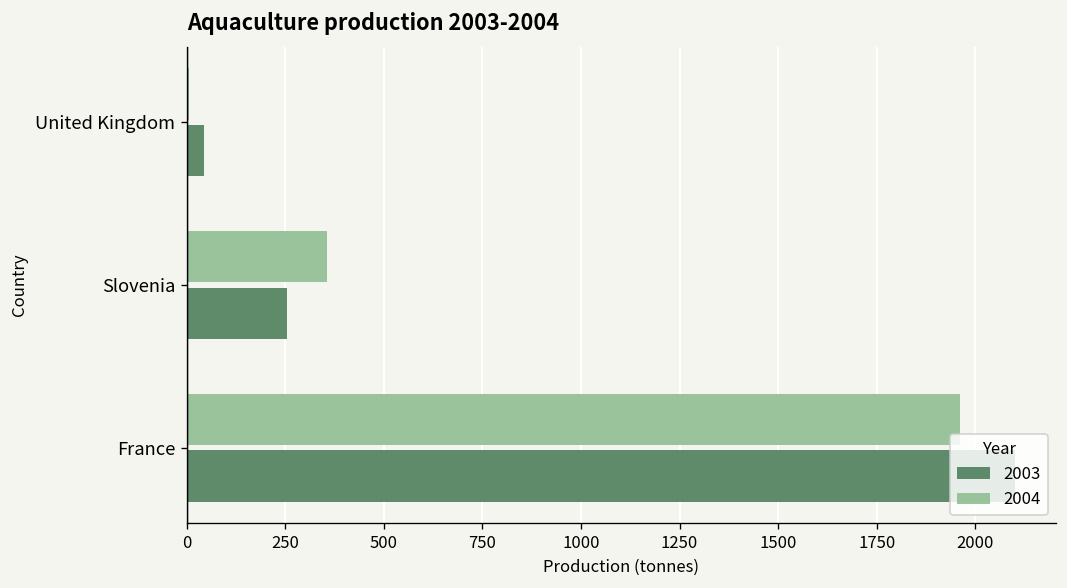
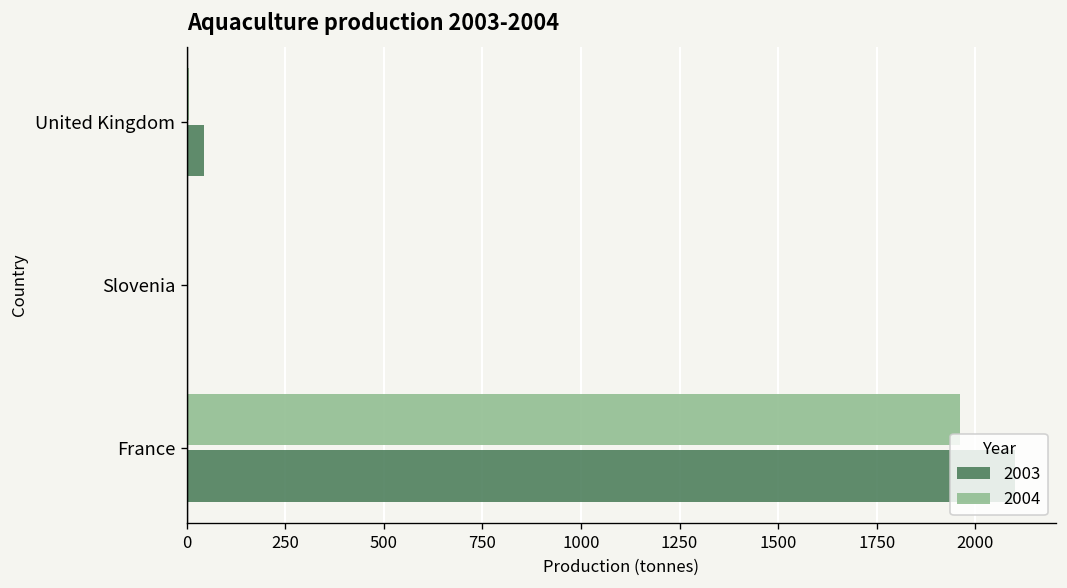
2004, Slovenia: 360 -> 0
2003, Slovenia: 250 -> 0
